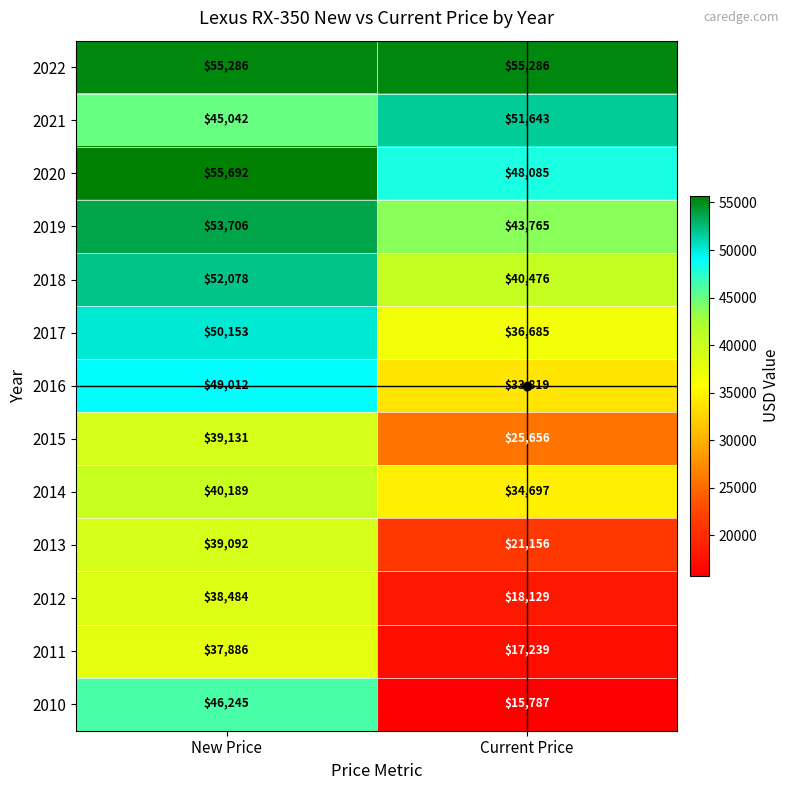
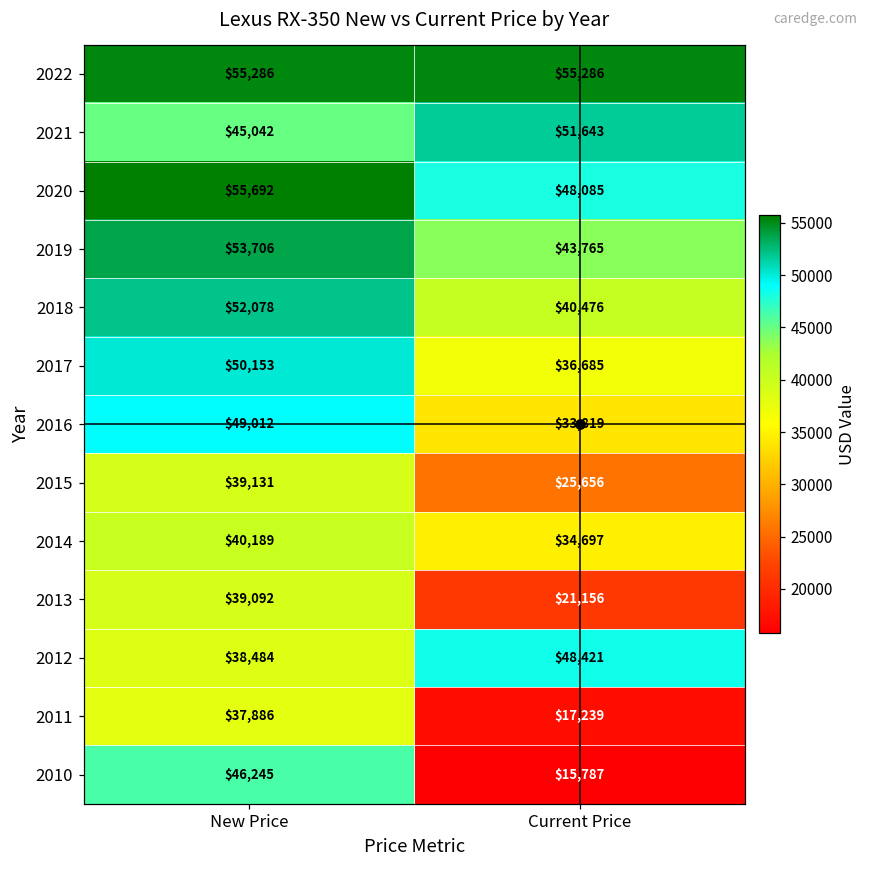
2012, Current Price: $18,129 -> $48,421
